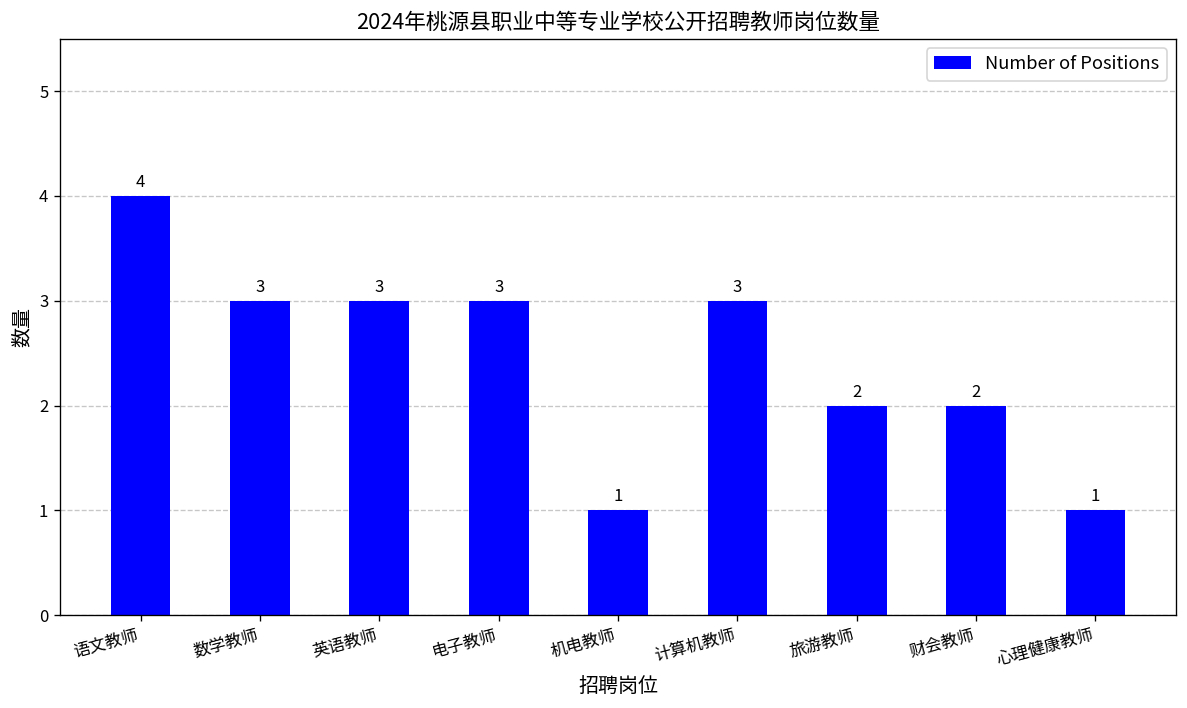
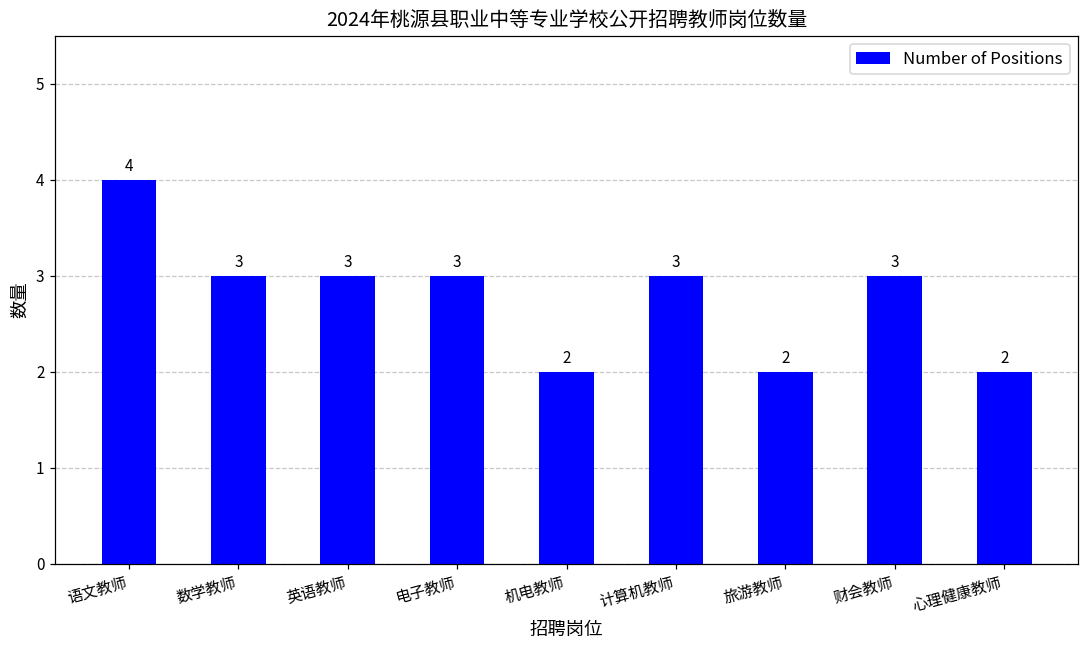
机电教师: 1 -> 2
财会教师: 2 -> 3
心理健康教师: 1 -> 2
